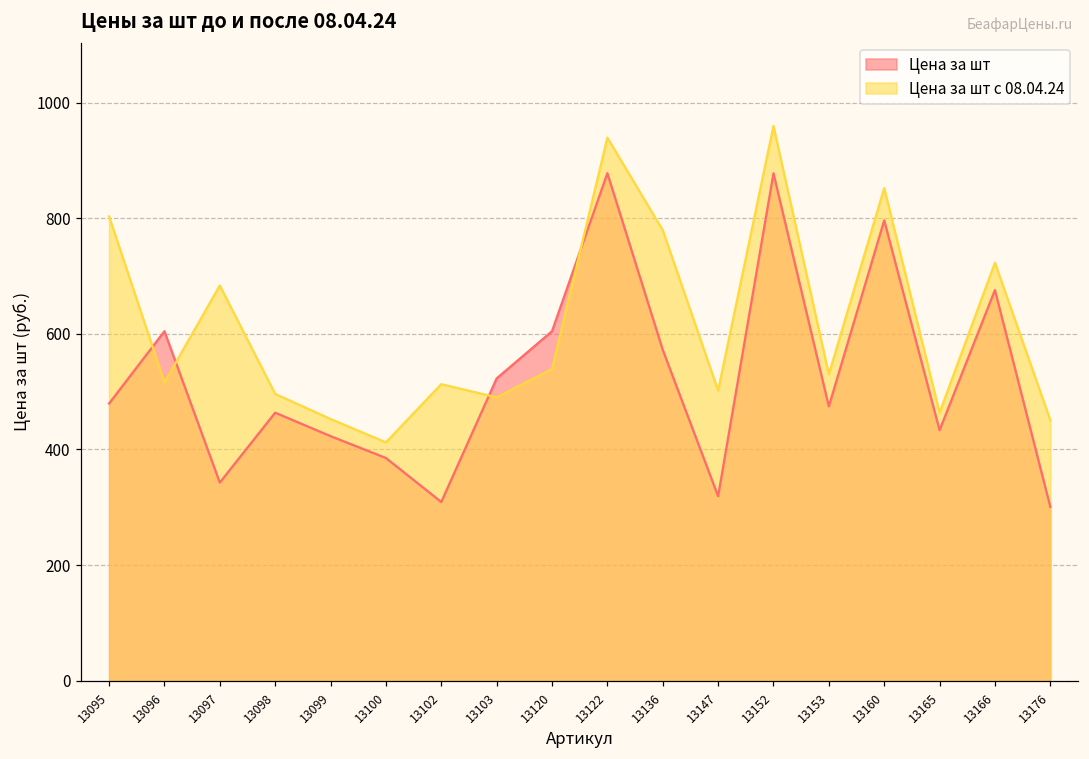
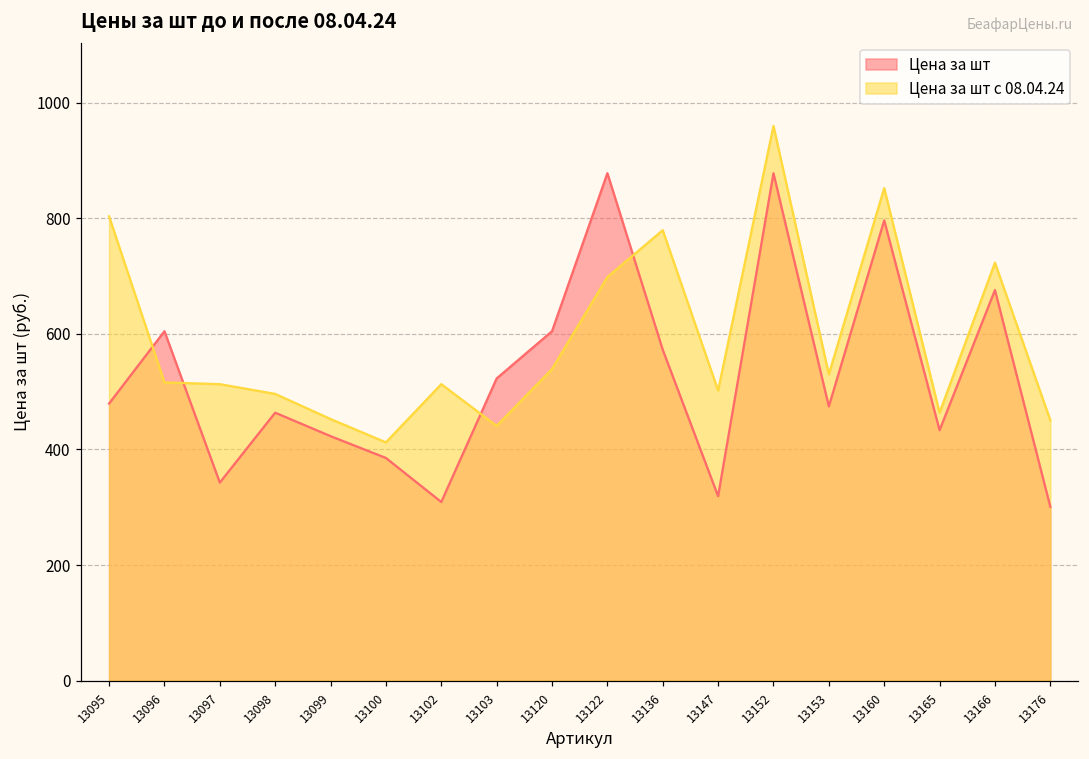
Цена за шт с 08.04.24, 13097: 680 -> 510
Цена за шт с 08.04.24, 13103: 490 -> 440
Цена за шт с 08.04.24, 13122: 940 -> 700
